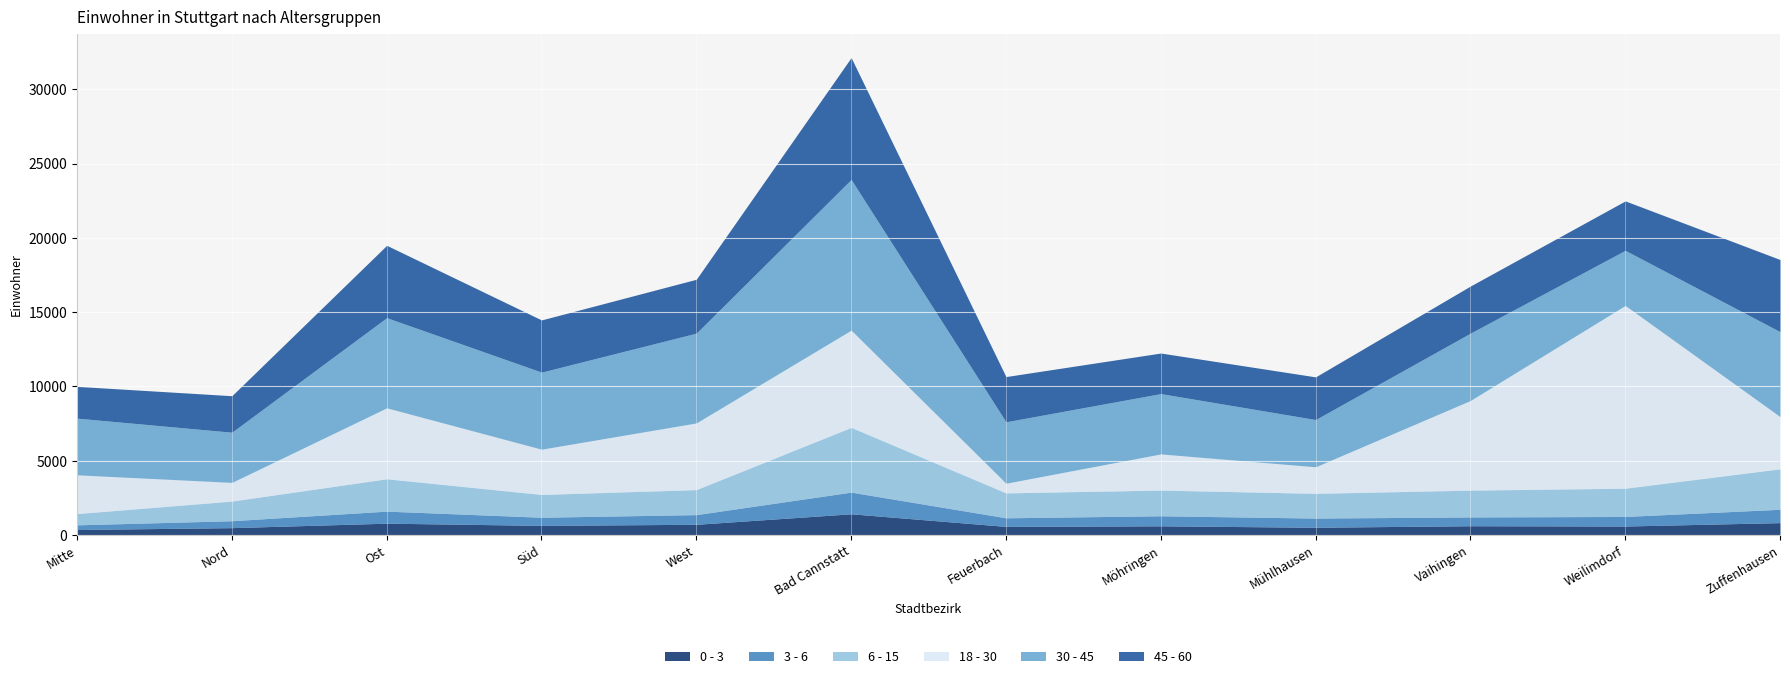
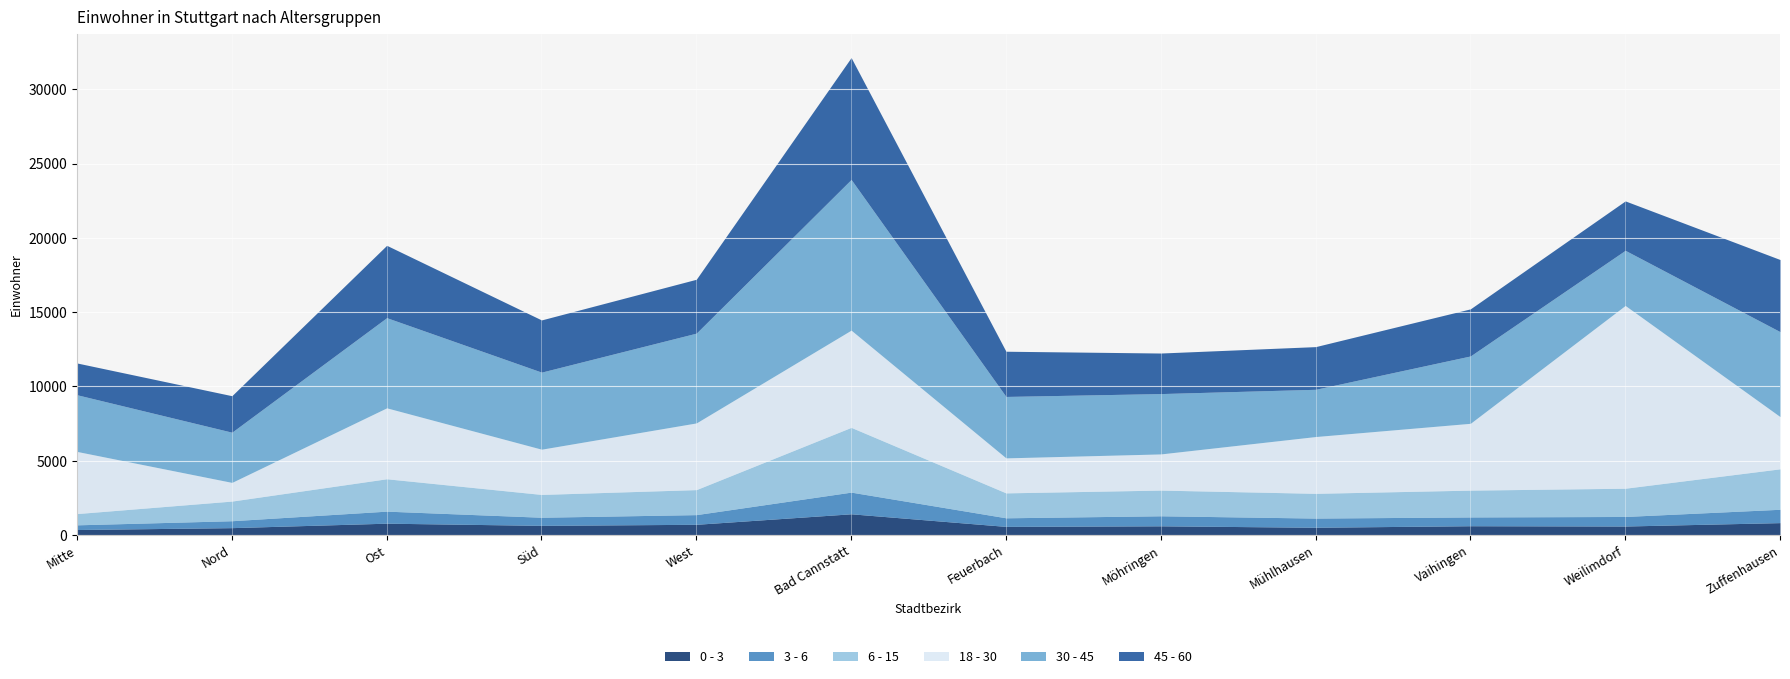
18 - 30, Mitte: 2600 -> 4200
18 - 30, Feuerbach: 700 -> 2400
18 - 30, Mühlhausen: 1800 -> 3800
18 - 30, Vaihingen: 6000 -> 4500
